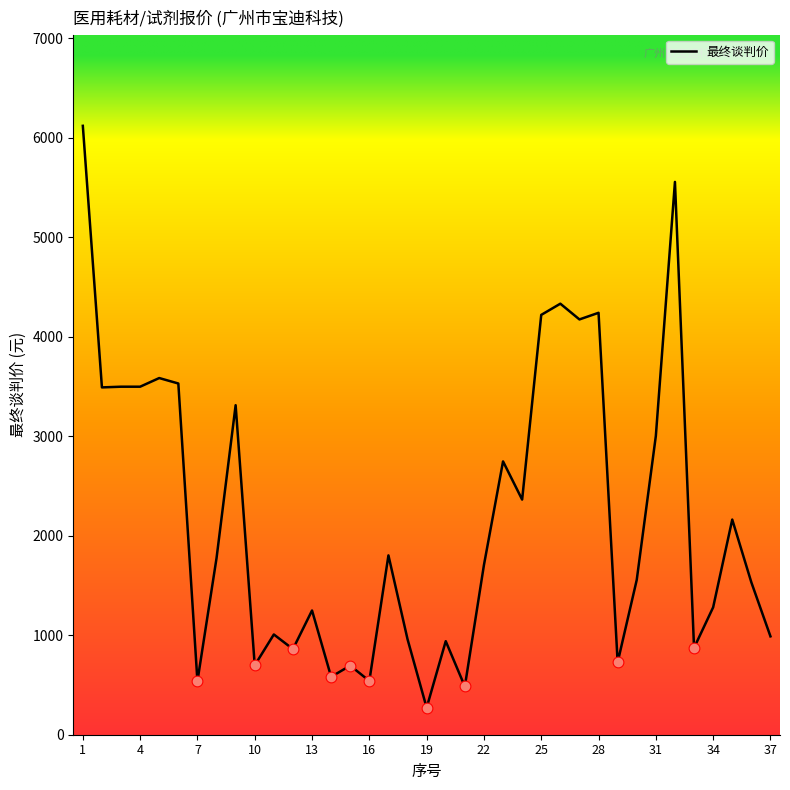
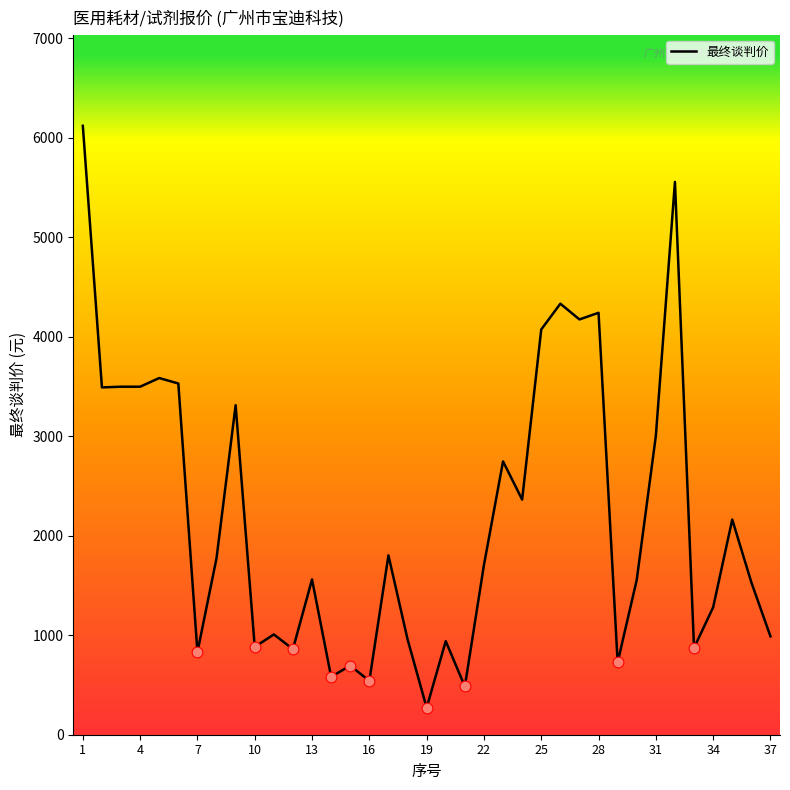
最终谈判价, 7: 500 -> 800
最终谈判价, 10: 700 -> 900
最终谈判价, 13: 1200 -> 1600
最终谈判价, 25: 4200 -> 4100
